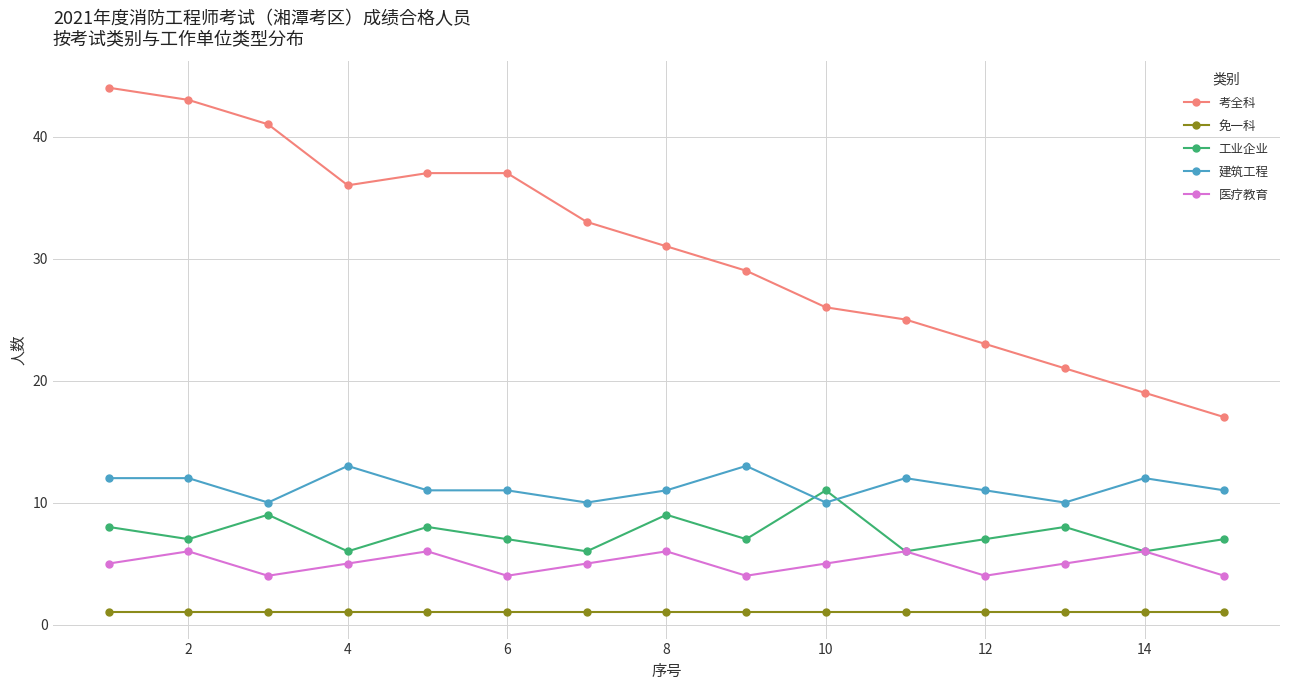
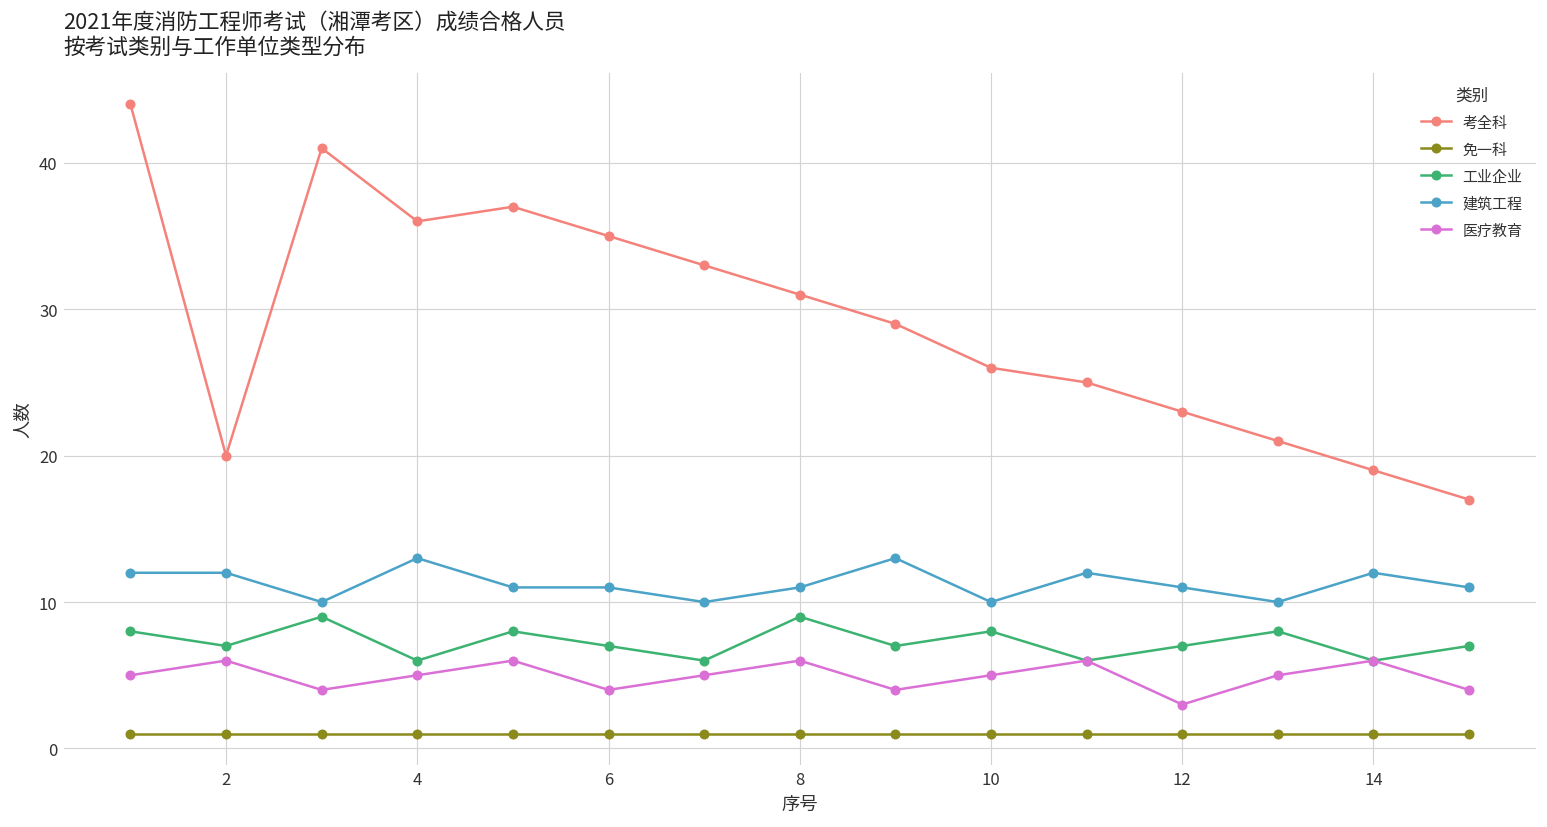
考全科, 2: 43 -> 20
考全科, 6: 37 -> 35
工业企业, 10: 11 -> 8
医疗教育, 12: 4 -> 3
